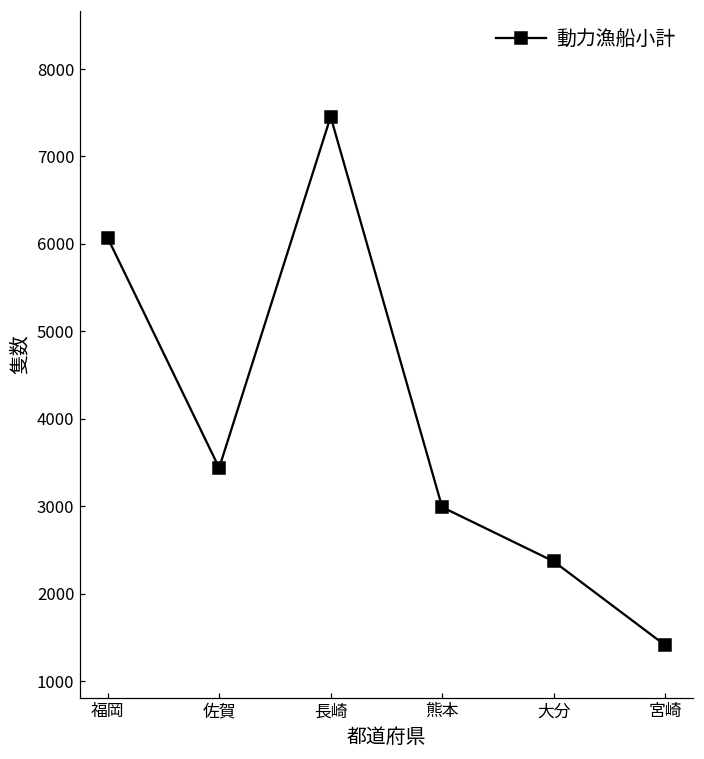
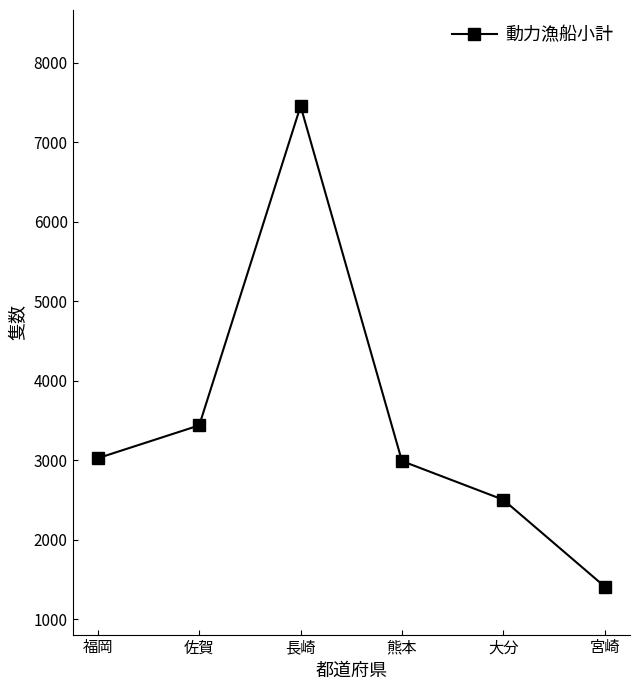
福岡: 6100 -> 3000
大分: 2400 -> 2500
